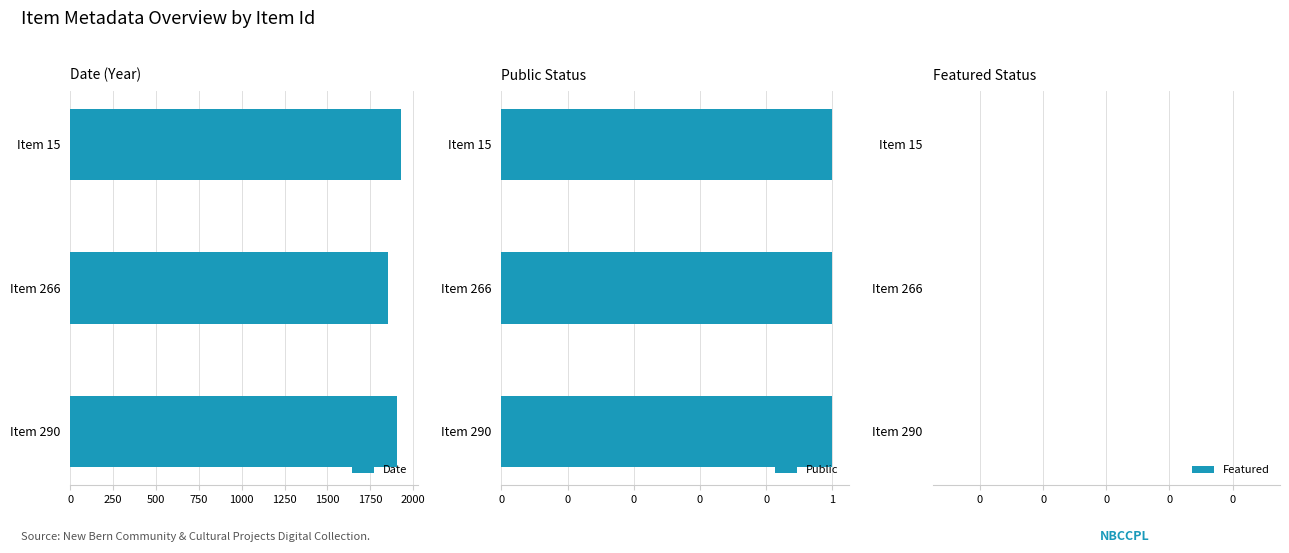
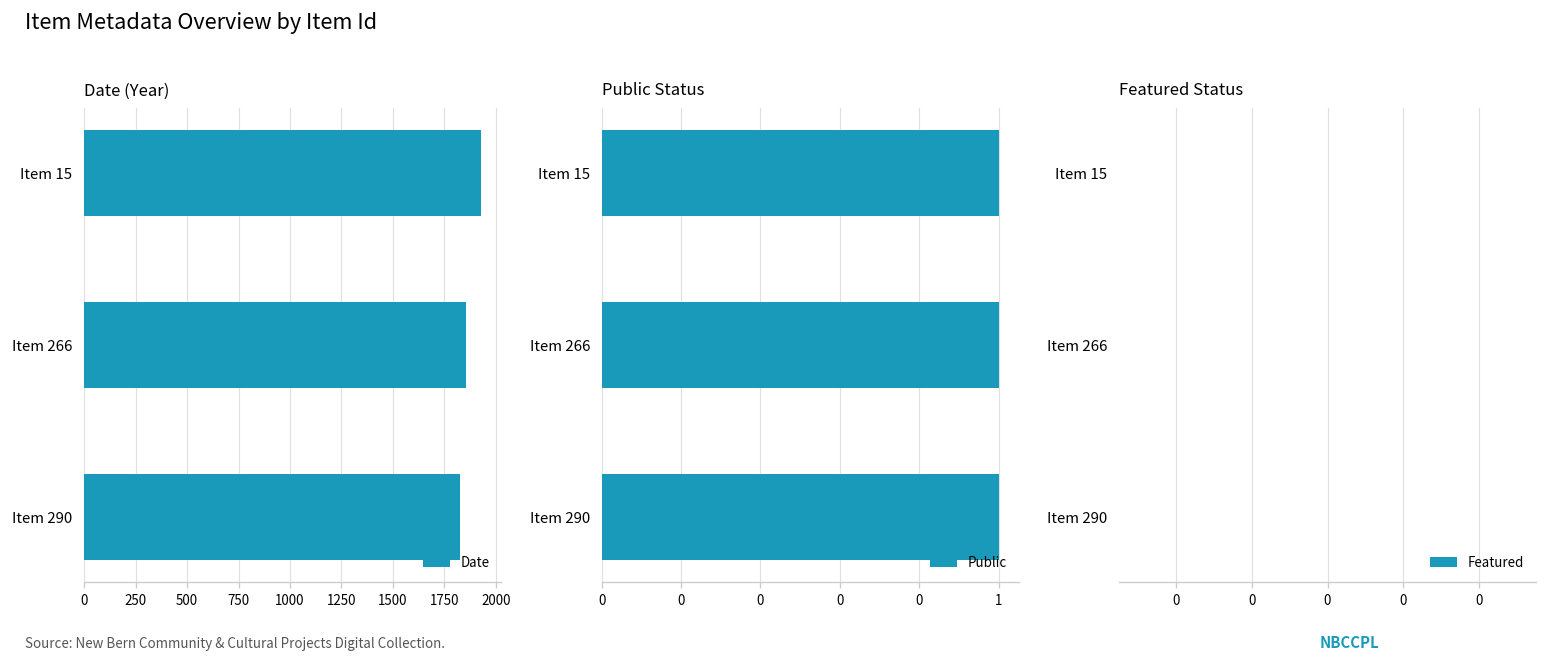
Date (Year), Item 290: 1910 -> 1820
